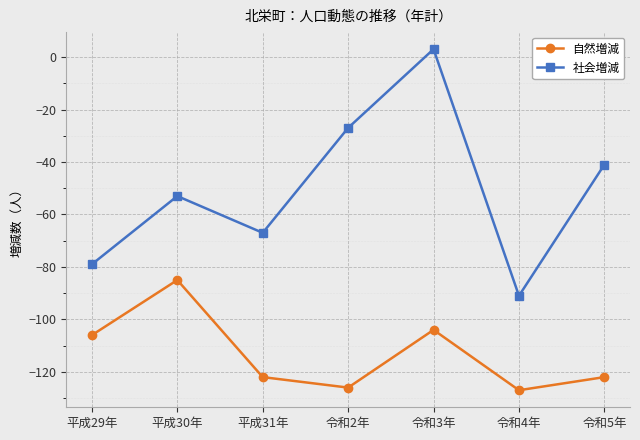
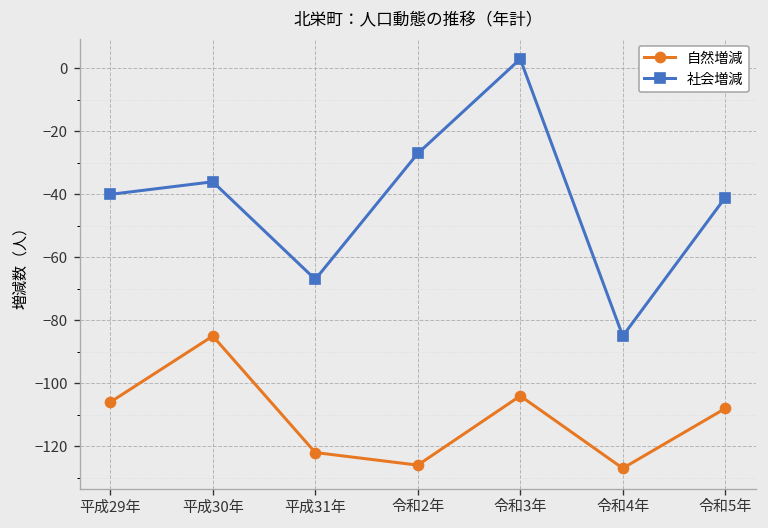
社会増減, 平成29年: -79 -> -40
社会増減, 平成30年: -53 -> -36
社会増減, 令和4年: -91 -> -85
自然増減, 令和5年: -122 -> -108
